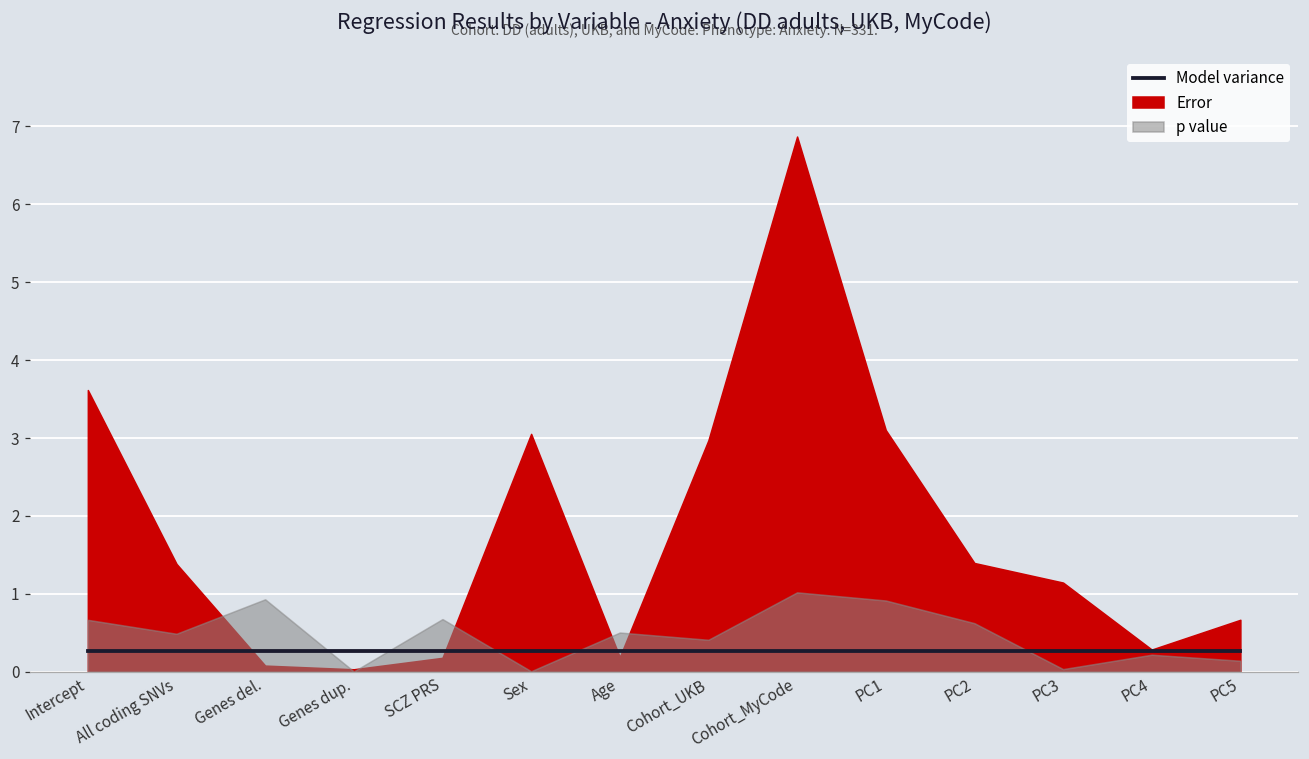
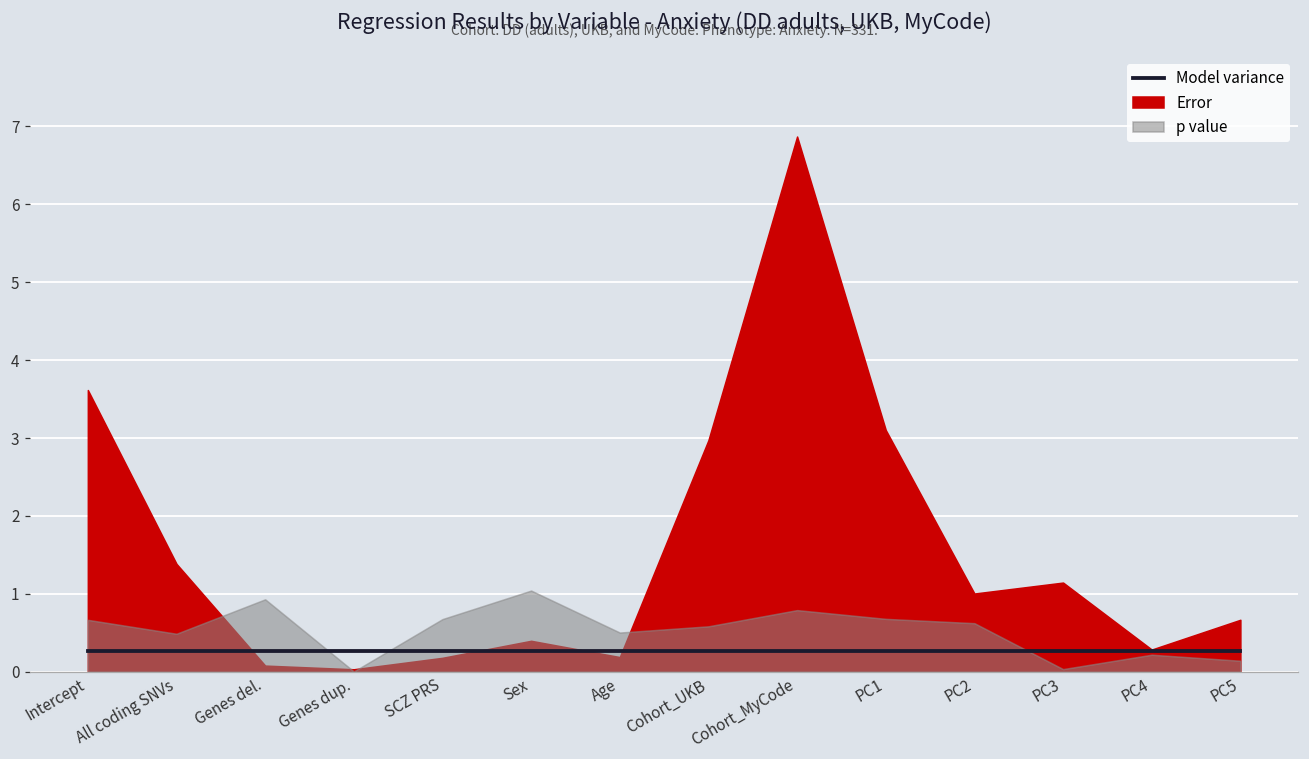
Error, Sex: 3.1 -> 0.4
p value, Sex: 0.0 -> 1.0
p value, Cohort_UKB: 0.4 -> 0.6
p value, Cohort_MyCode: 1.0 -> 0.8
p value, PC1: 0.9 -> 0.7
Error, PC2: 1.4 -> 1.0
